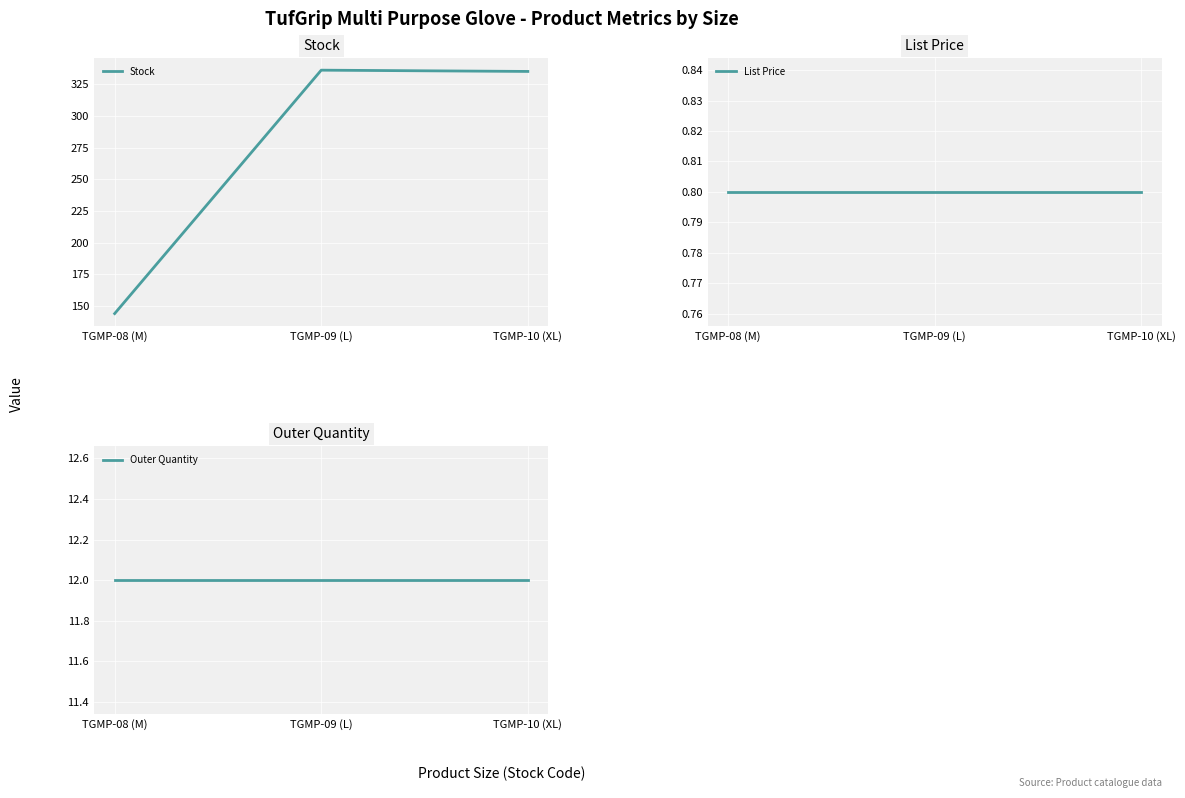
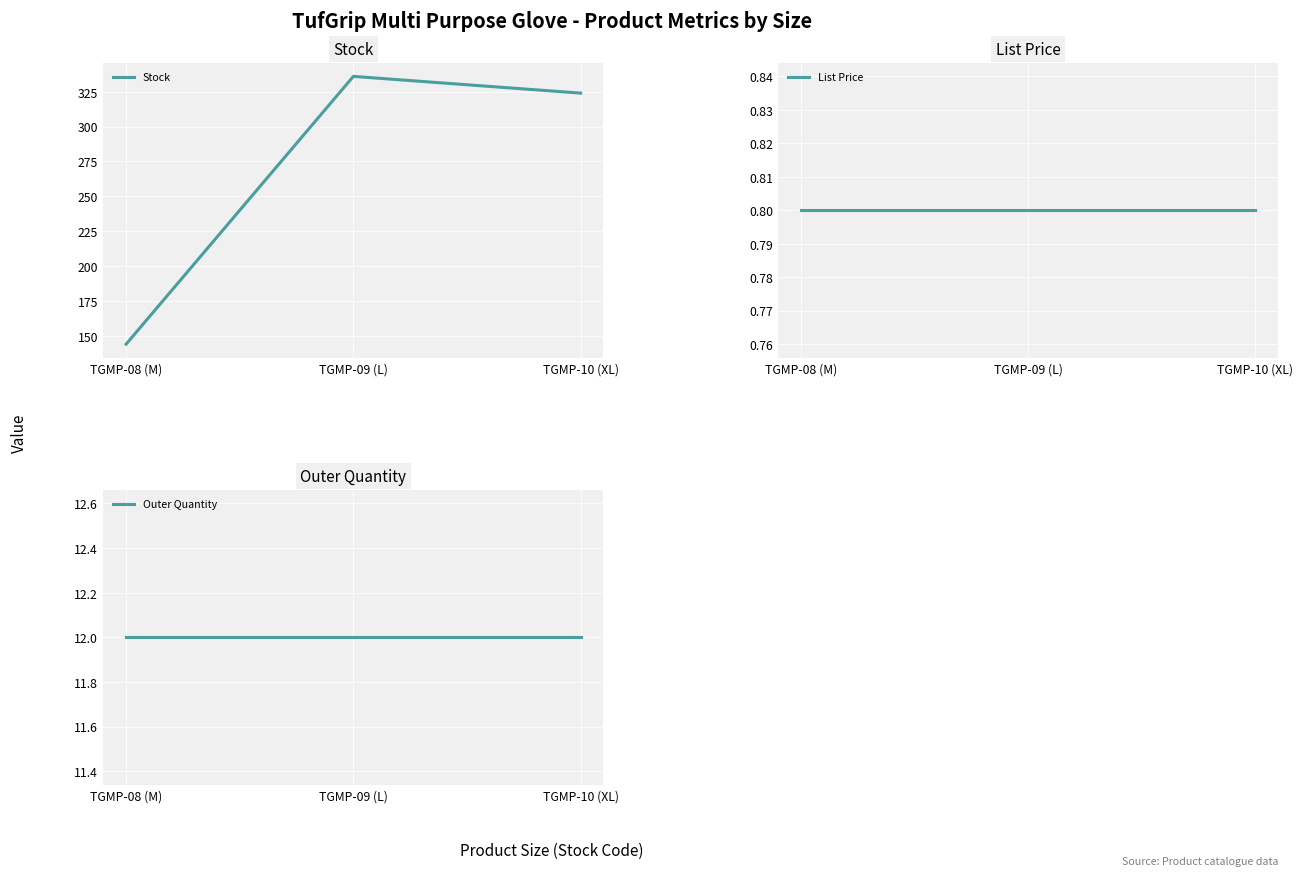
Stock, TGMP-10 (XL): 335 -> 324
